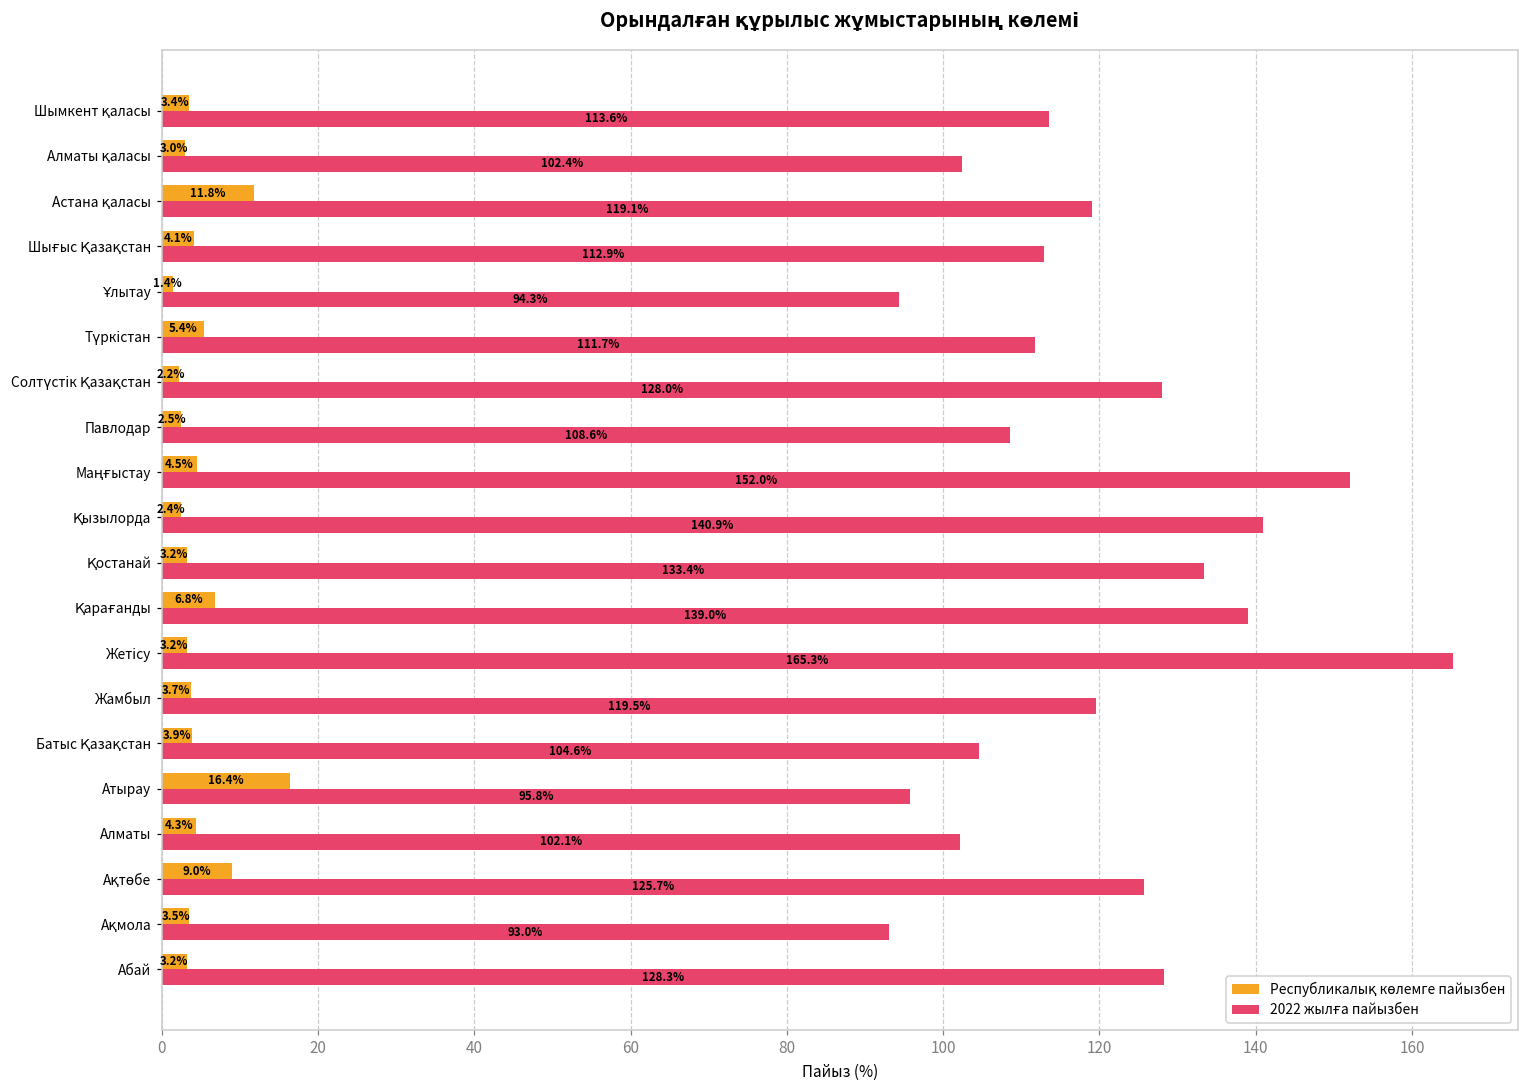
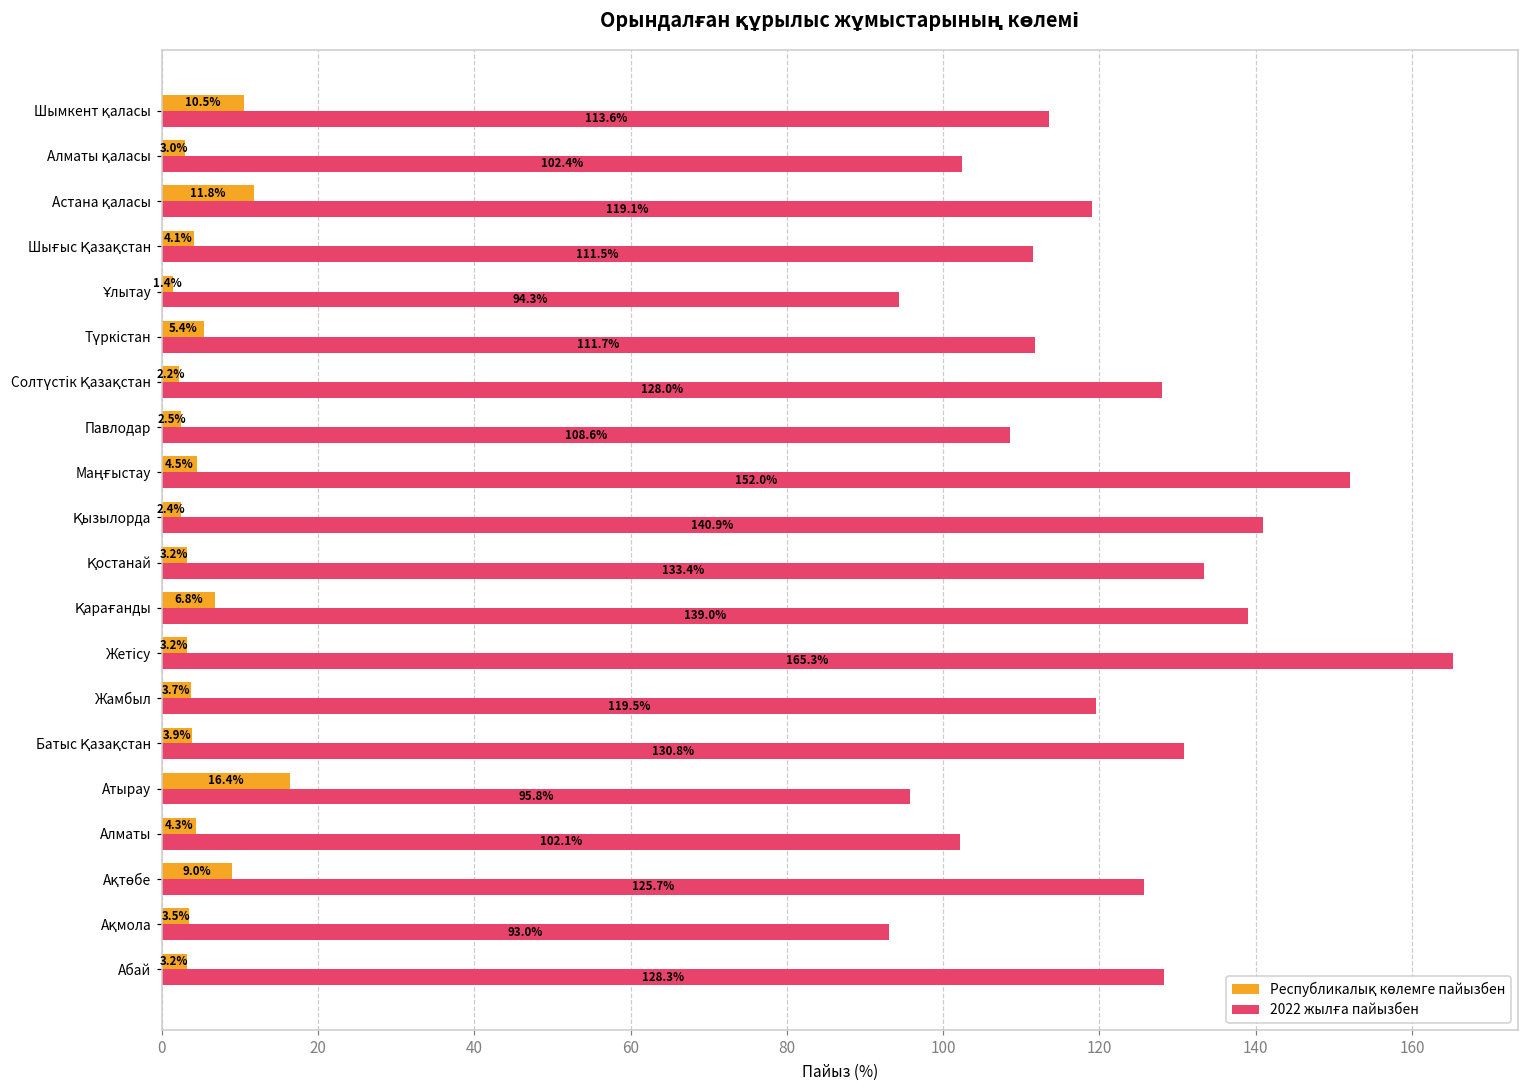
Республикалық көлемге пайызбен, Шымкент қаласы: 3.4% -> 10.5%
2022 жылға пайызбен, Шығыс Қазақстан: 112.9% -> 111.5%
2022 жылға пайызбен, Батыс Қазақстан: 104.6% -> 130.8%
